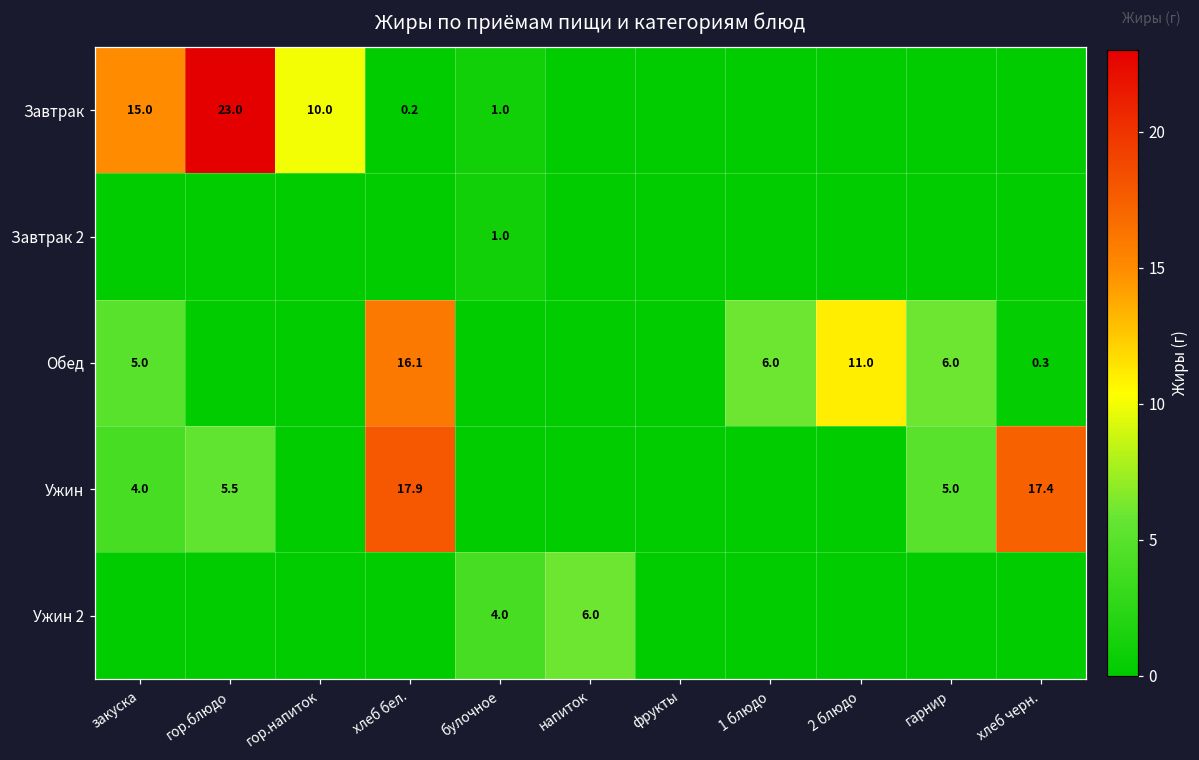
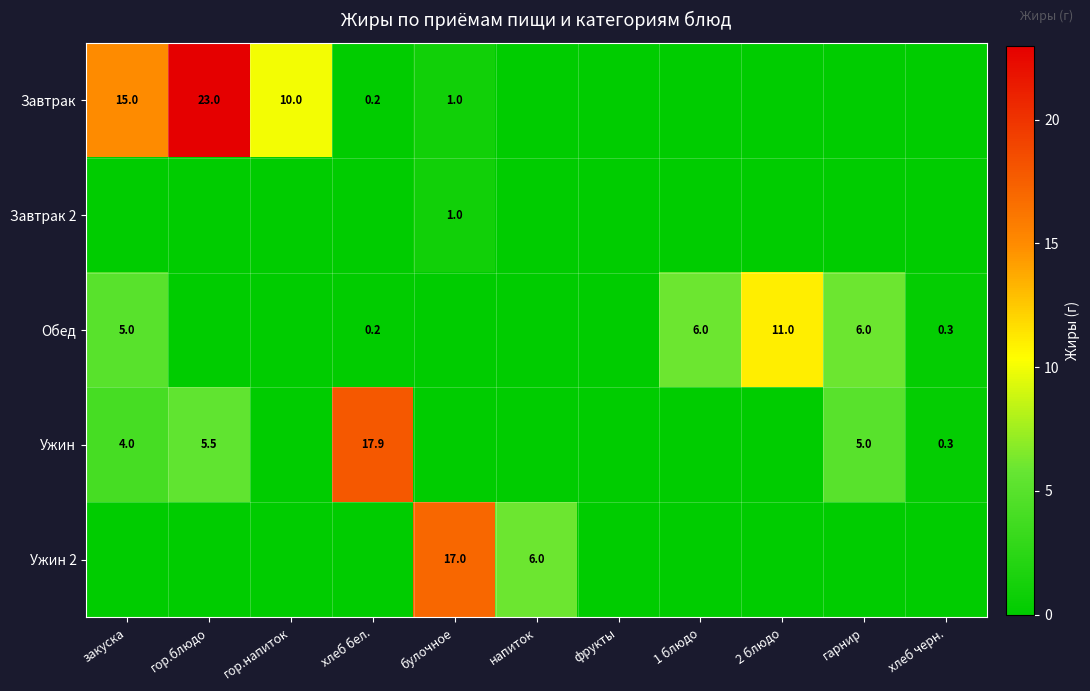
Обед, хлеб бел.: 16.1 -> 0.2
Ужин, хлеб черн.: 17.4 -> 0.3
Ужин 2, булочное: 4.0 -> 17.0
